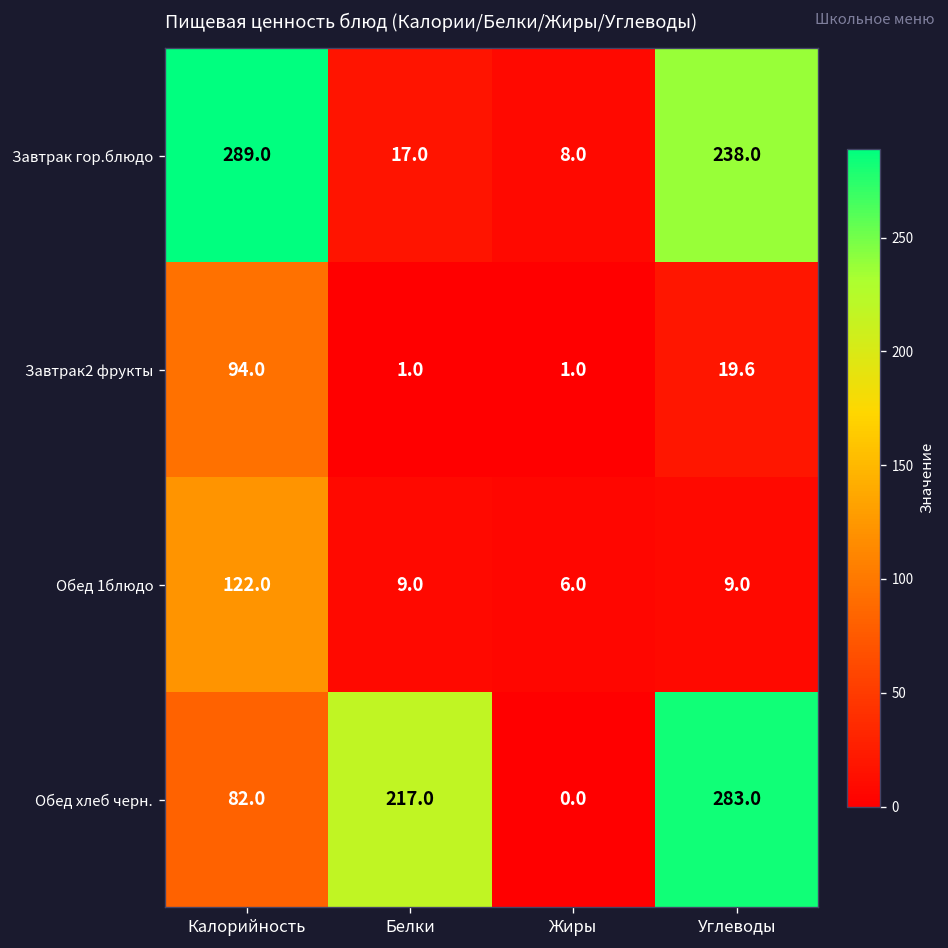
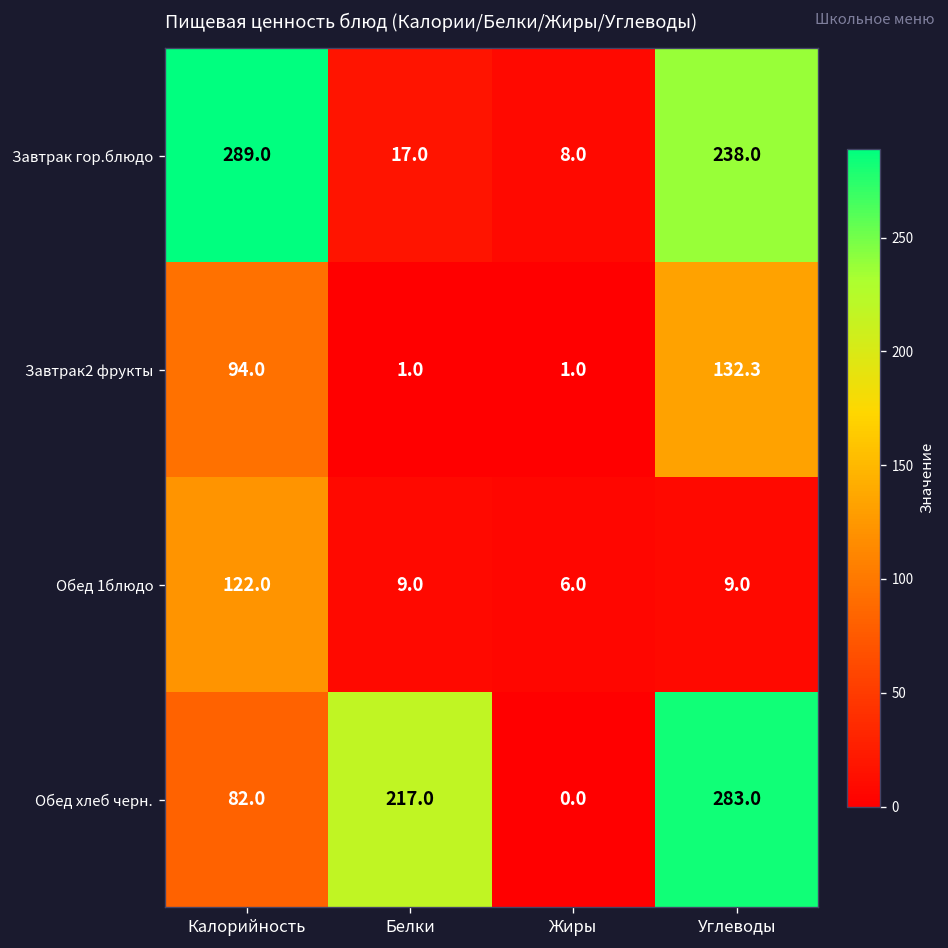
Завтрак2 фрукты, Углеводы: 19.6 -> 132.3
